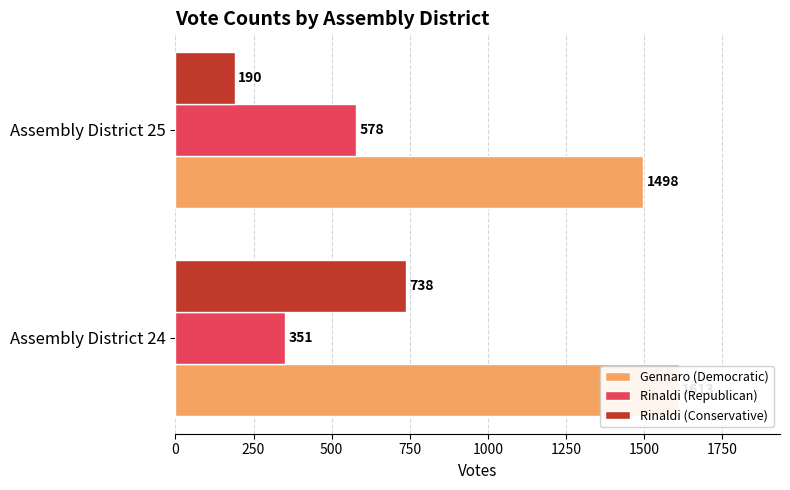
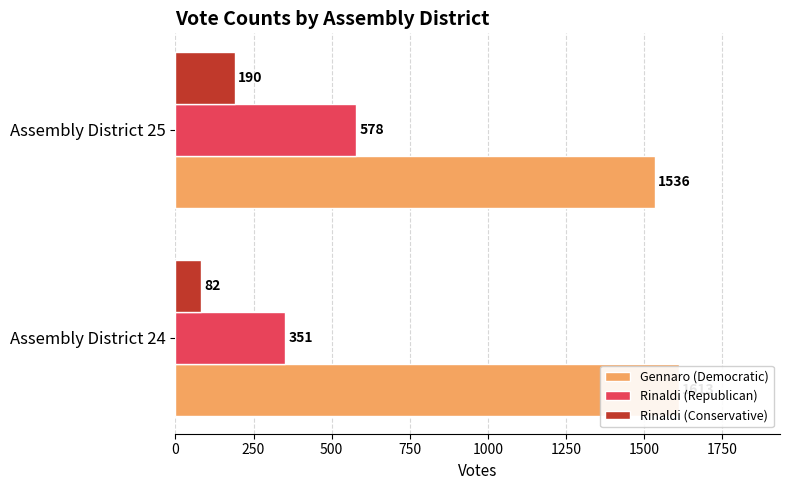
Gennaro (Democratic), Assembly District 25: 1498 -> 1536
Rinaldi (Conservative), Assembly District 24: 738 -> 82
